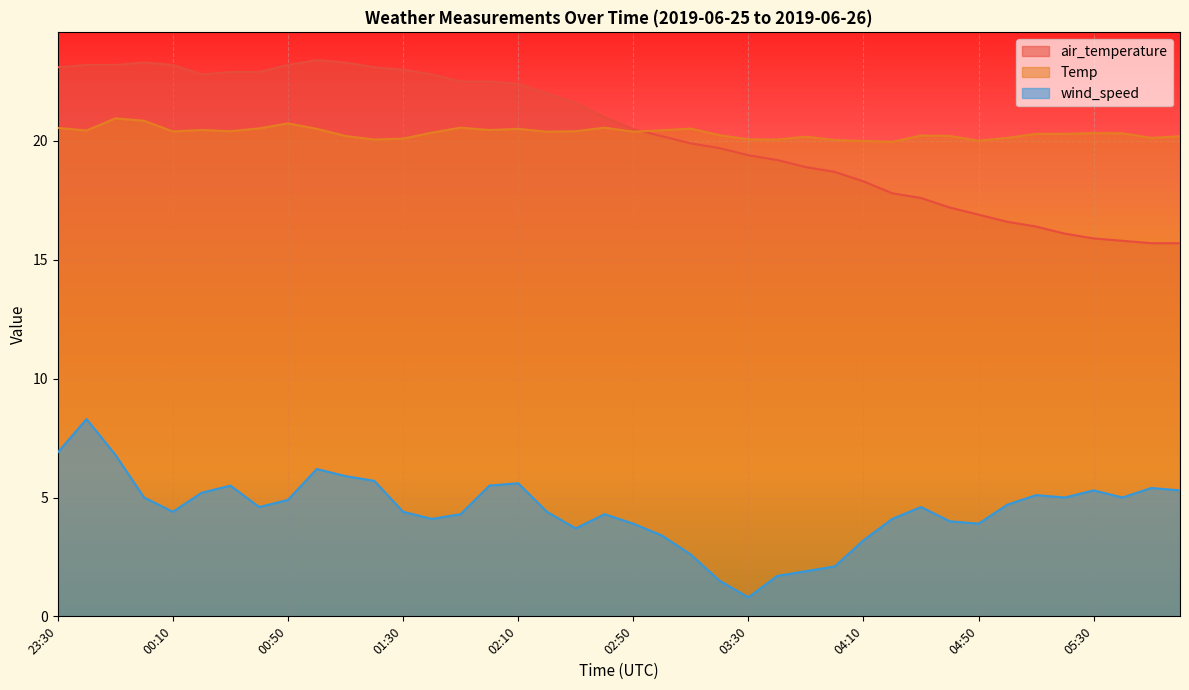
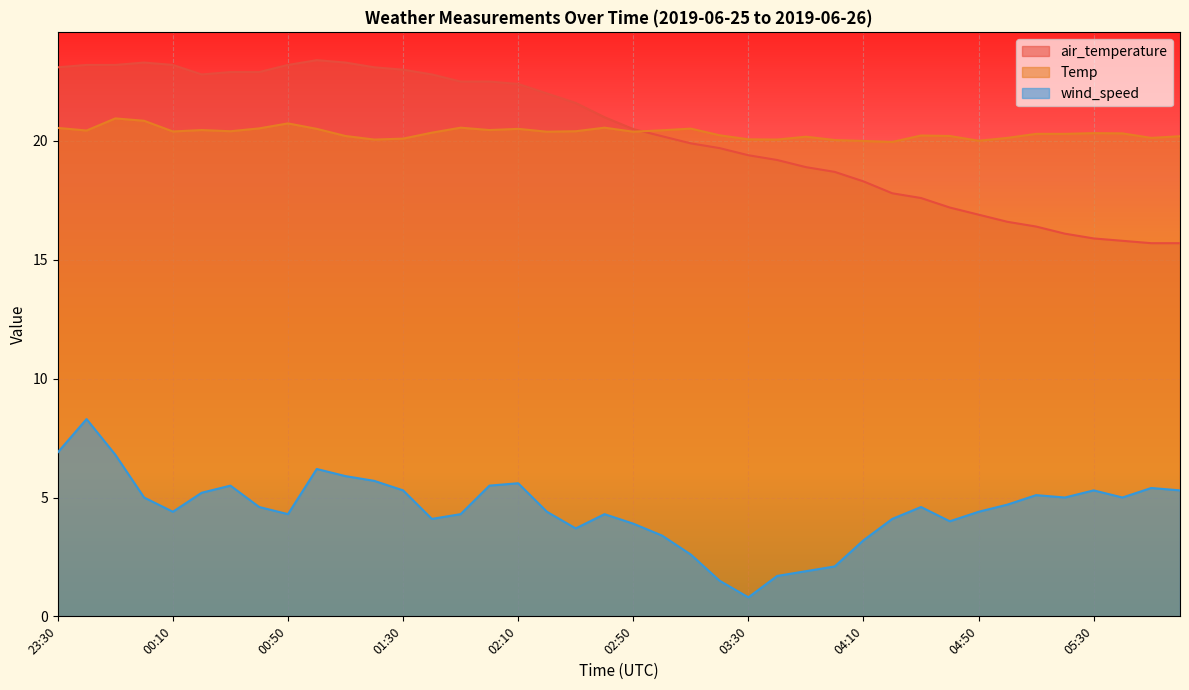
wind_speed, 00:50: 4.9 -> 4.3
wind_speed, 01:30: 4.4 -> 5.3
wind_speed, 04:50: 3.9 -> 4.4
